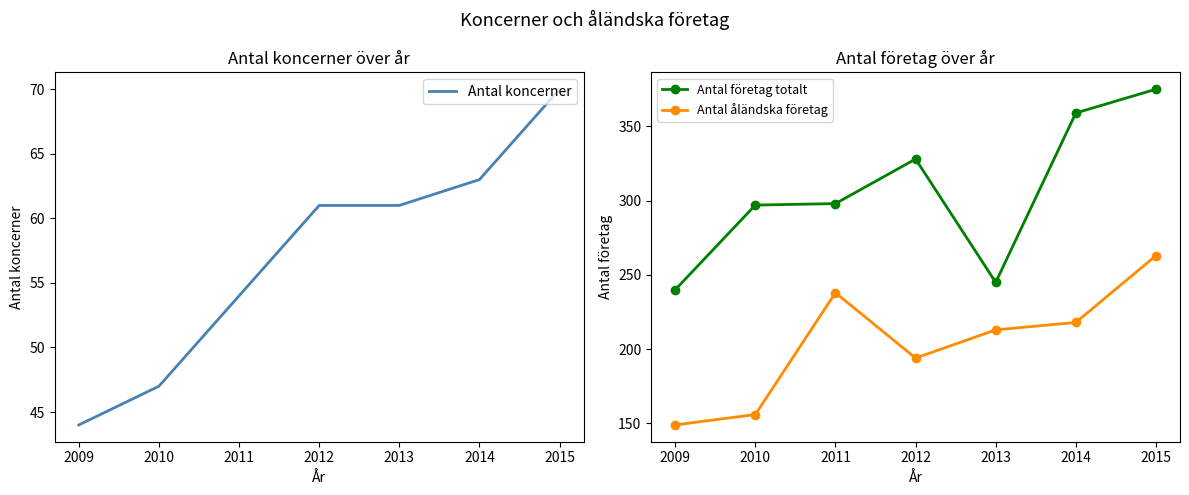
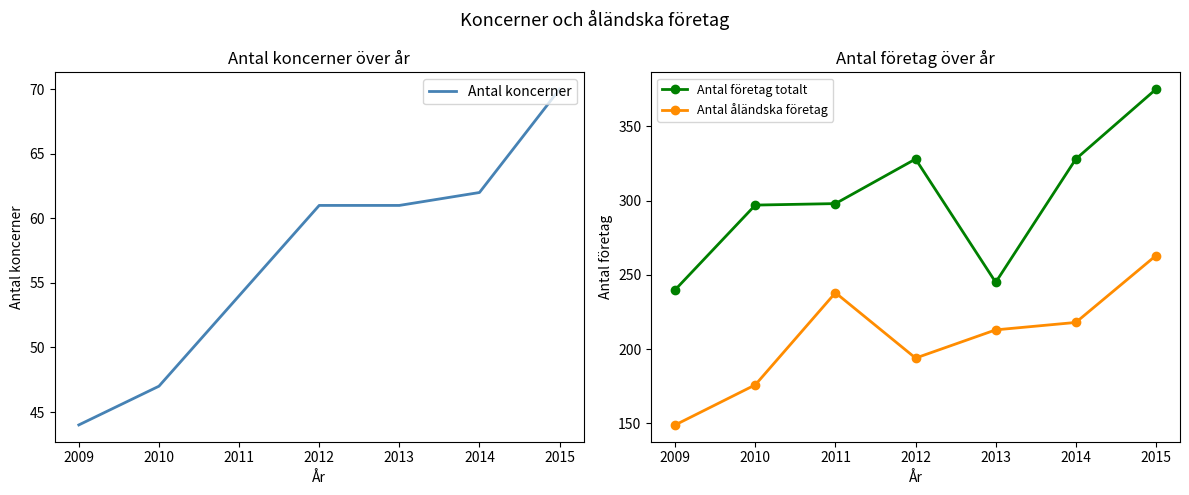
Antal koncerner över år, 2014: 63 -> 62
Antal företag över år, Antal åländska företag, 2010: 156 -> 176
Antal företag över år, Antal företag totalt, 2014: 359 -> 328
